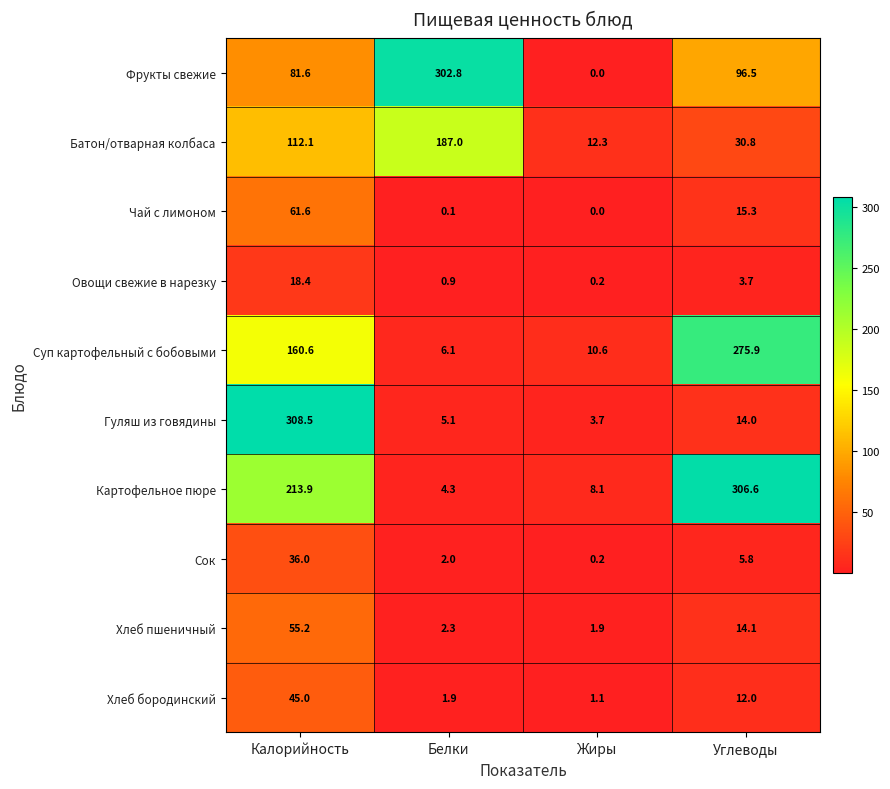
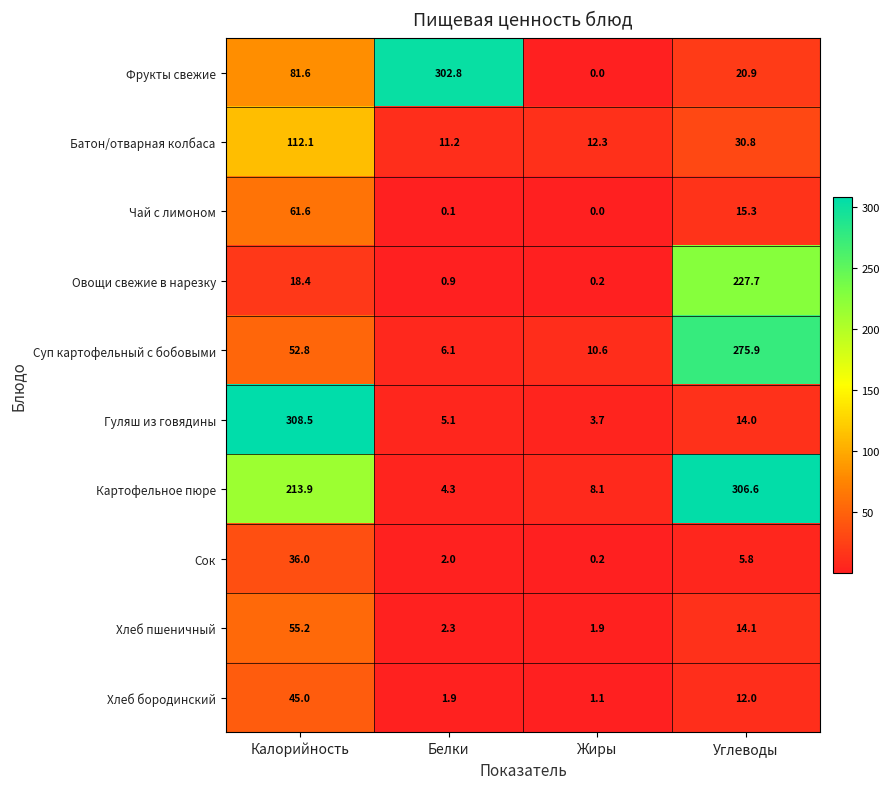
Фрукты свежие, Углеводы: 96.5 -> 20.9
Батон/отварная колбаса, Белки: 187.0 -> 11.2
Овощи свежие в нарезку, Углеводы: 3.7 -> 227.7
Суп картофельный с бобовыми, Калорийность: 160.6 -> 52.8
